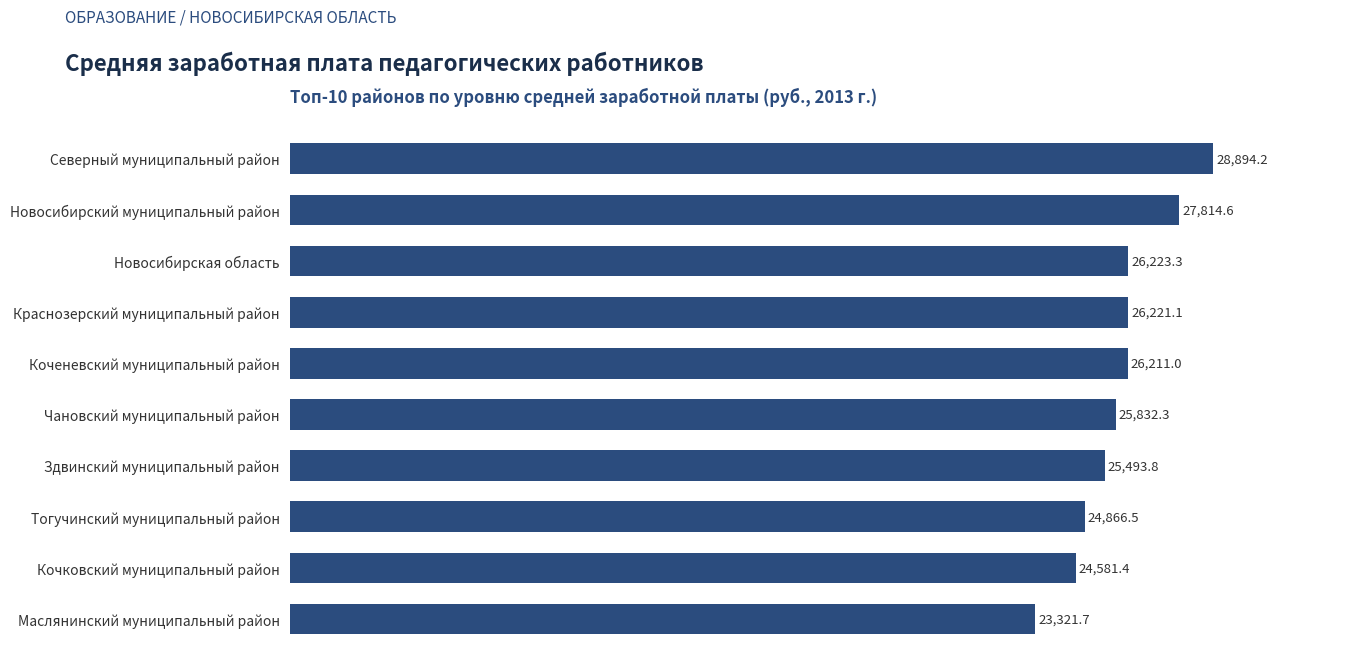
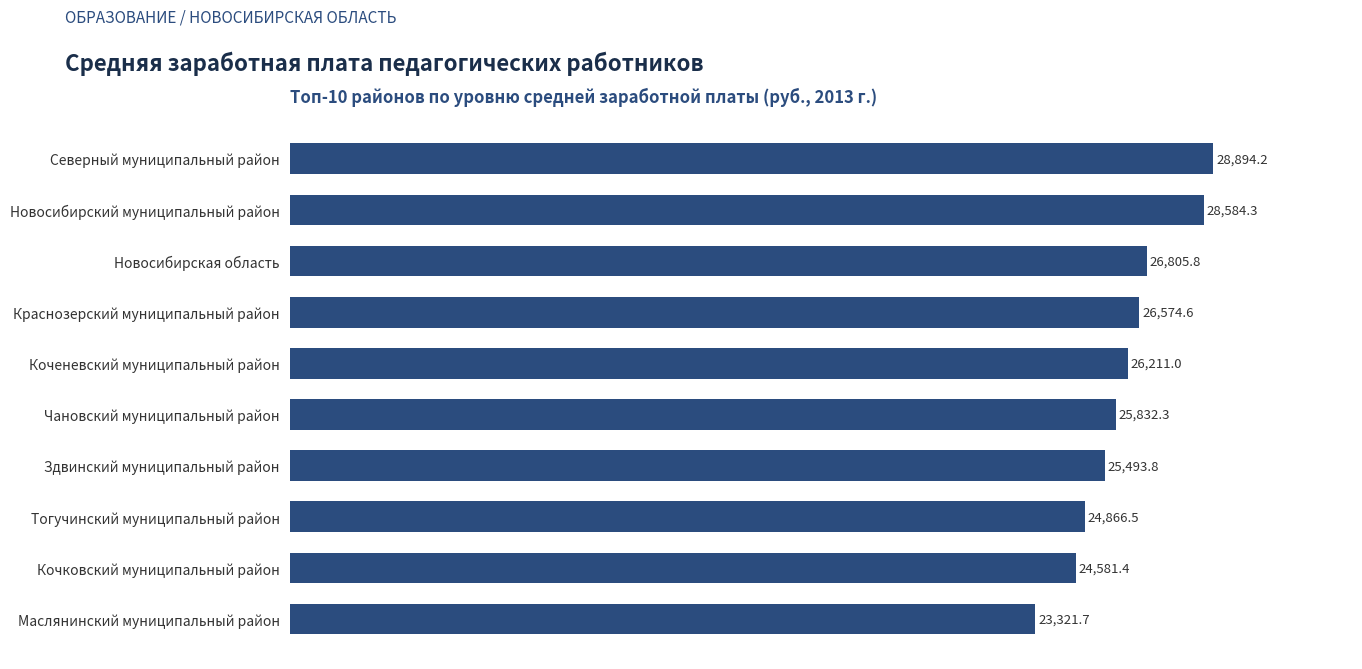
Новосибирский муниципальный район: 27,814.6 -> 28,584.3
Новосибирская область: 26,223.3 -> 26,805.8
Краснозерский муниципальный район: 26,221.1 -> 26,574.6
